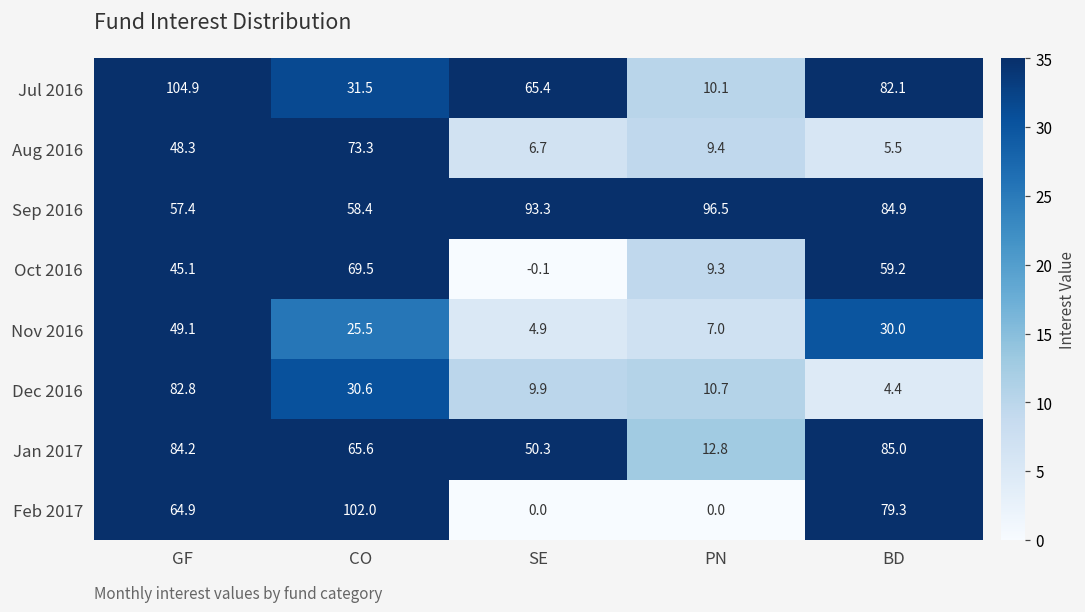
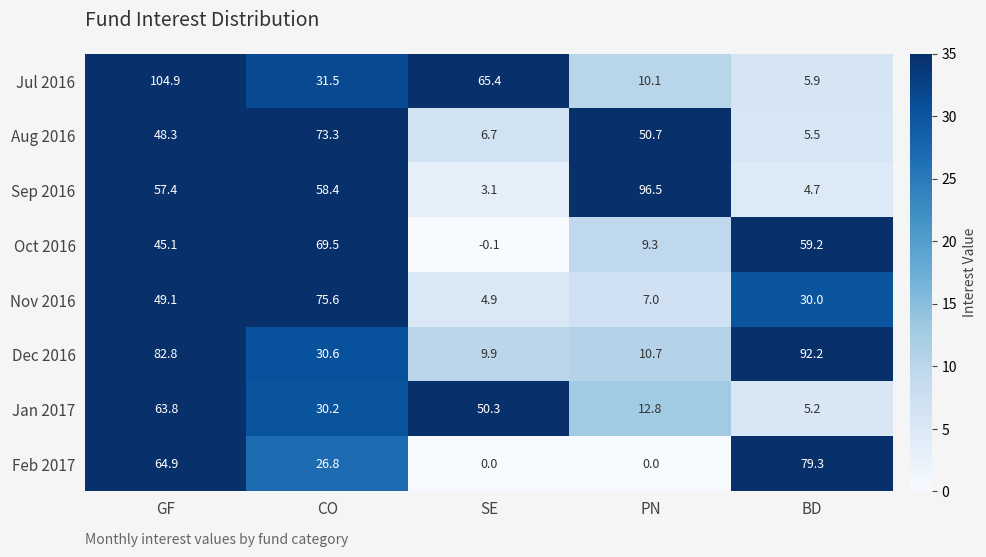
Jul 2016, BD: 82.1 -> 5.9
Aug 2016, PN: 9.4 -> 50.7
Sep 2016, SE: 93.3 -> 3.1
Sep 2016, BD: 84.9 -> 4.7
Nov 2016, CO: 25.5 -> 75.6
Dec 2016, BD: 4.4 -> 92.2
Jan 2017, GF: 84.2 -> 63.8
Jan 2017, CO: 65.6 -> 30.2
Jan 2017, BD: 85.0 -> 5.2
Feb 2017, CO: 102.0 -> 26.8
